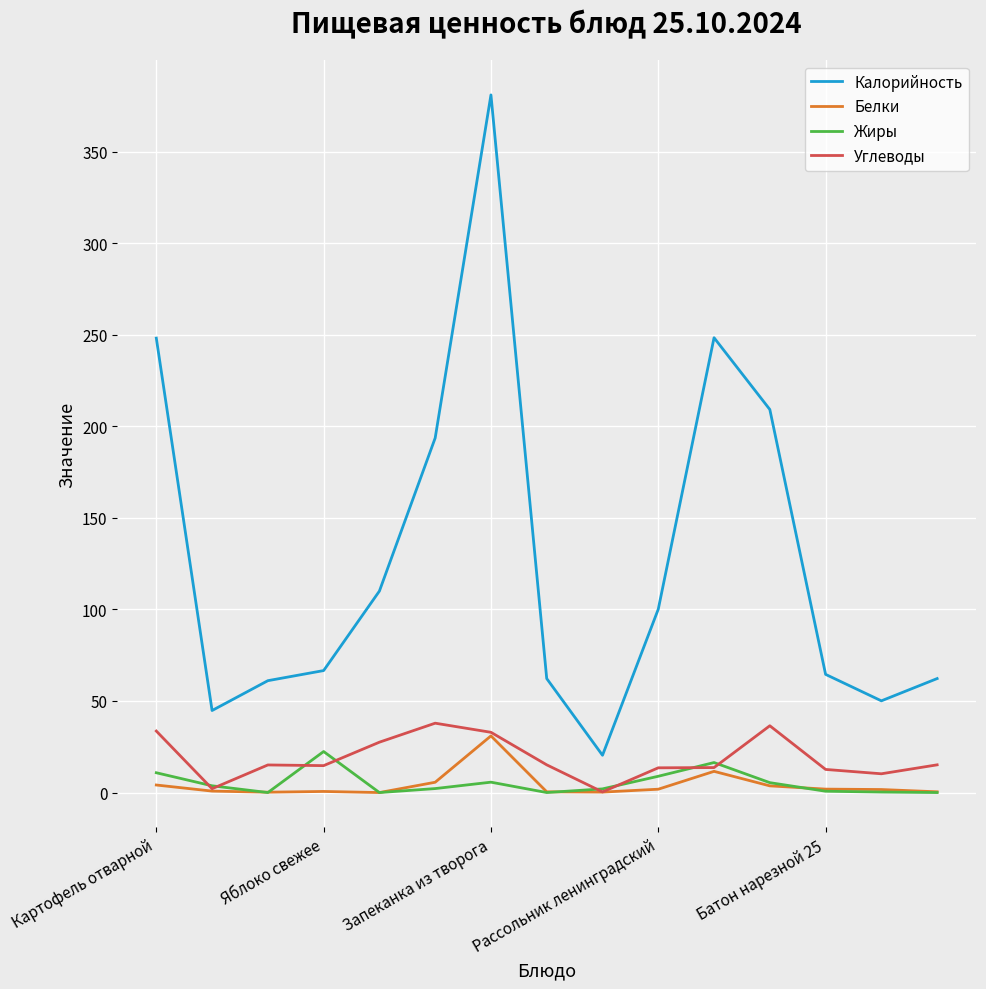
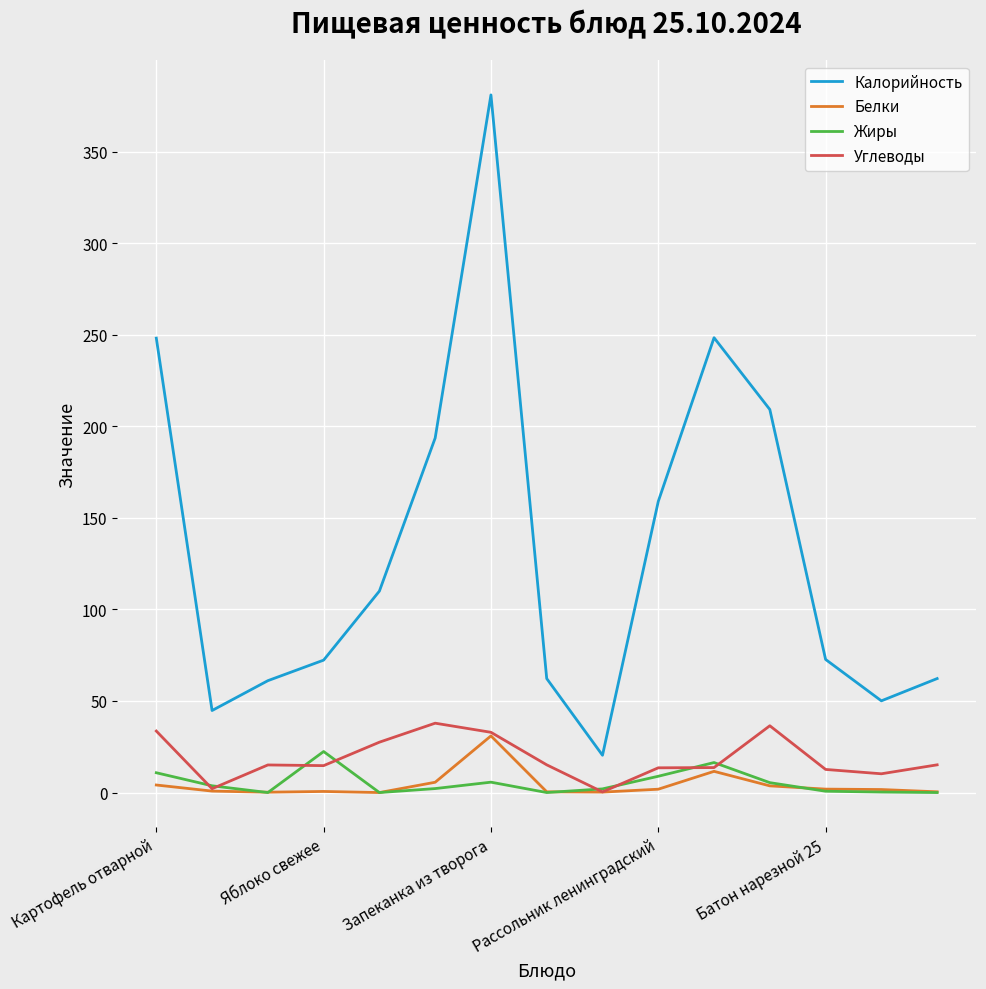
Калорийность, Яблоко свежее: 67 -> 72
Калорийность, Рассольник ленинградский: 100 -> 159
Калорийность, Батон нарезной 25: 65 -> 73
